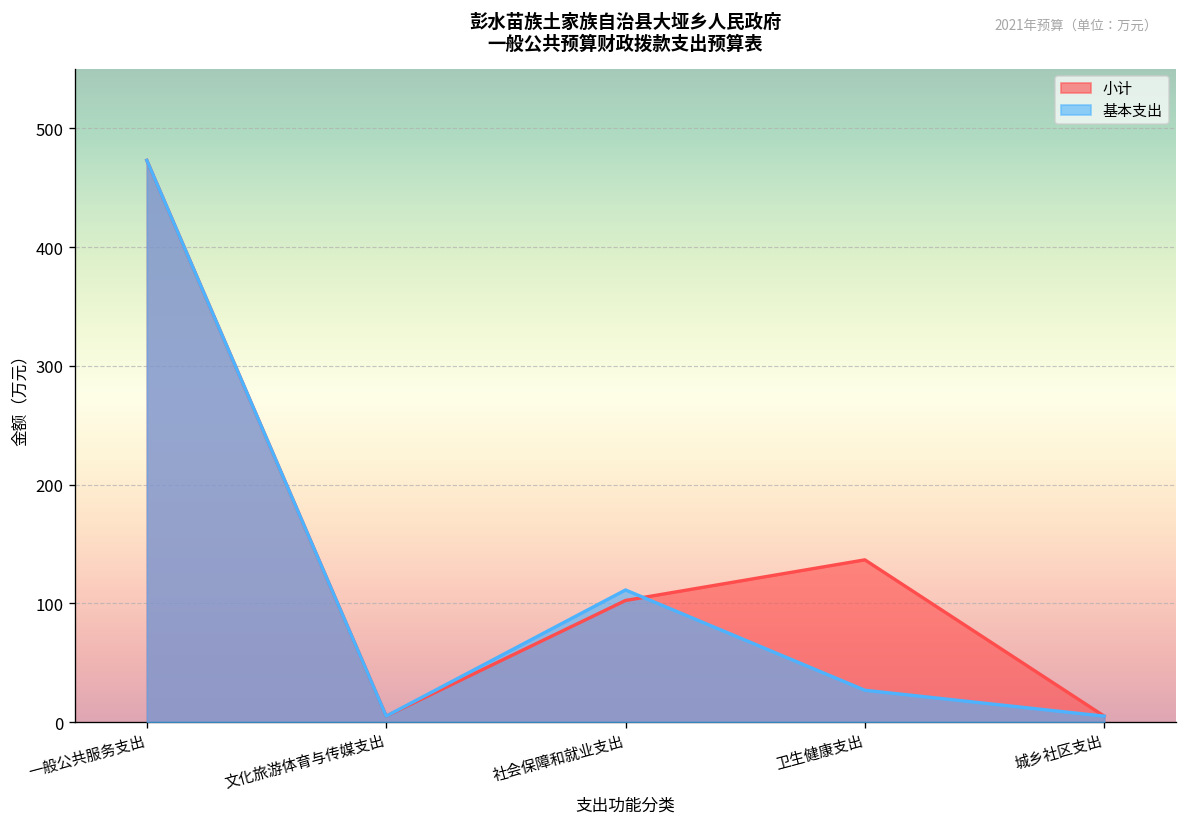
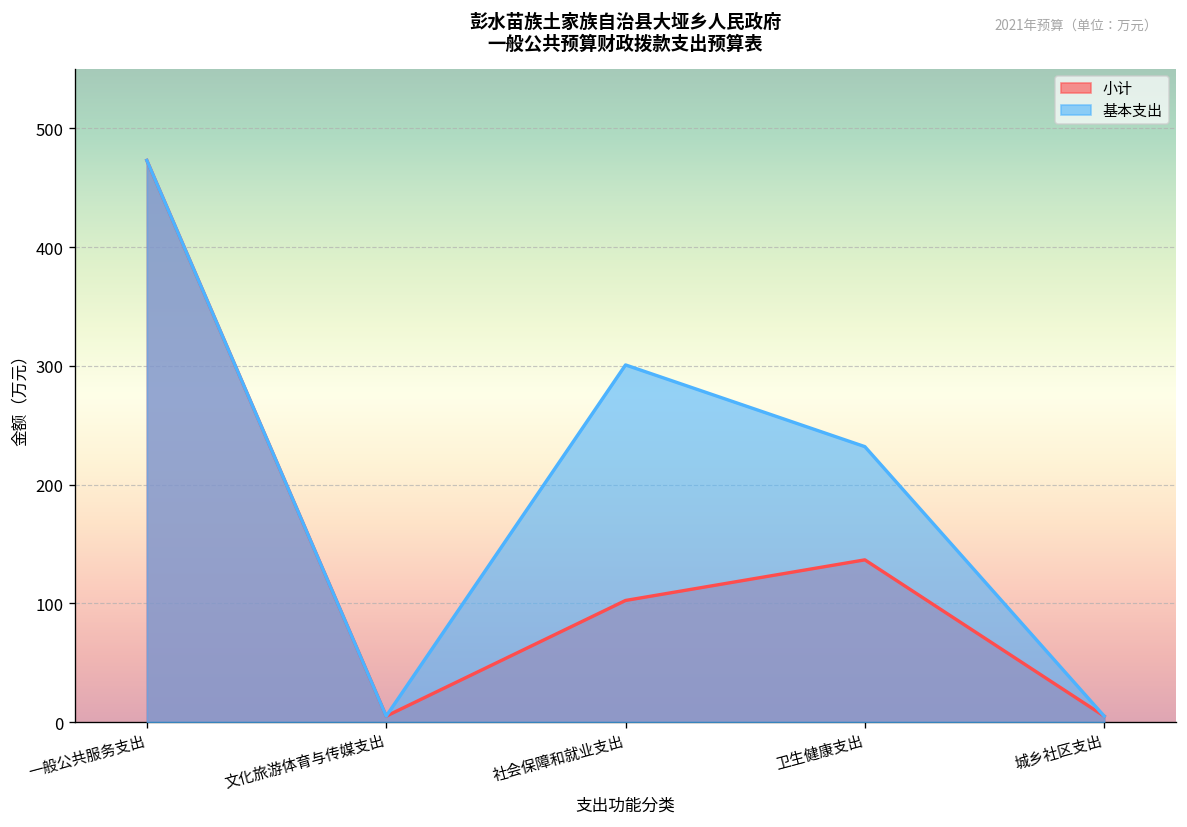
基本支出, 社会保障和就业支出: 110 -> 300
基本支出, 卫生健康支出: 30 -> 230
